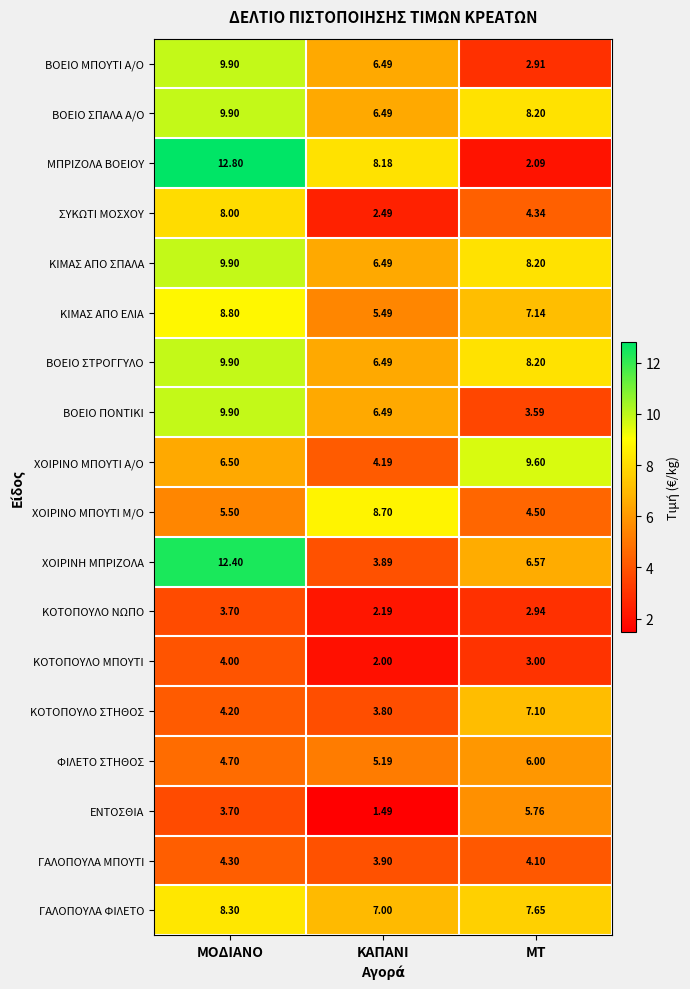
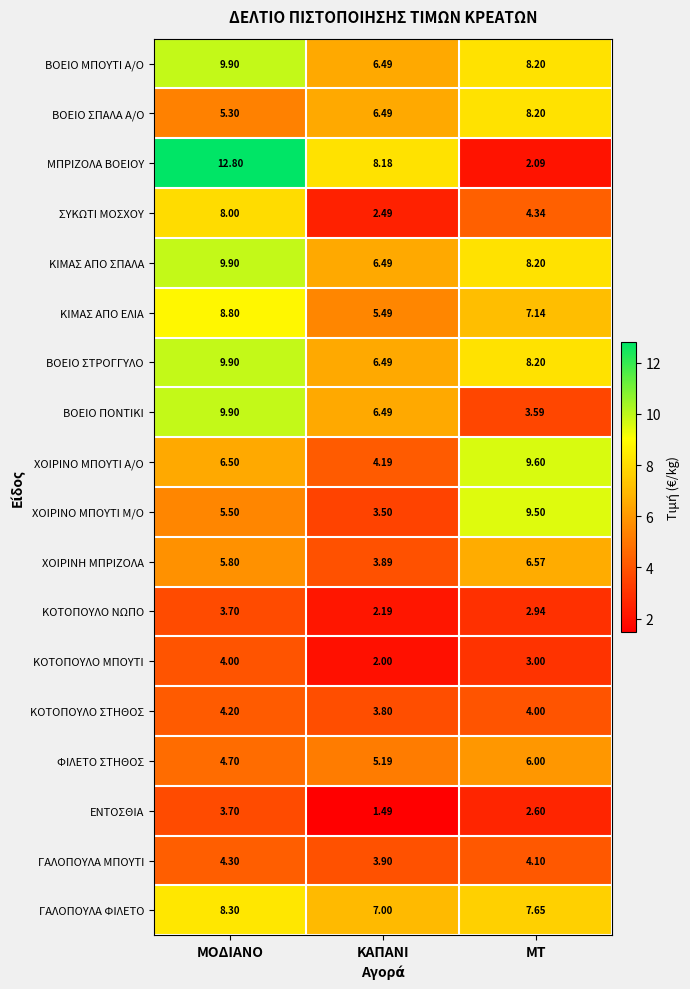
ΒΟΕΙΟ ΜΠΟΥΤΙ Α/Ο, ΜΤ: 2.91 -> 8.20
ΒΟΕΙΟ ΣΠΑΛΑ Α/Ο, ΜΟΔΙΑΝΟ: 9.90 -> 5.30
ΧΟΙΡΙΝΟ ΜΠΟΥΤΙ Μ/Ο, ΚΑΠΑΝΙ: 8.70 -> 3.50
ΧΟΙΡΙΝΟ ΜΠΟΥΤΙ Μ/Ο, ΜΤ: 4.50 -> 9.50
ΧΟΙΡΙΝΗ ΜΠΡΙΖΟΛΑ, ΜΟΔΙΑΝΟ: 12.40 -> 5.80
ΚΟΤΟΠΟΥΛΟ ΣΤΗΘΟΣ, ΜΤ: 7.10 -> 4.00
ΕΝΤΟΣΘΙΑ, ΜΤ: 5.76 -> 2.60
